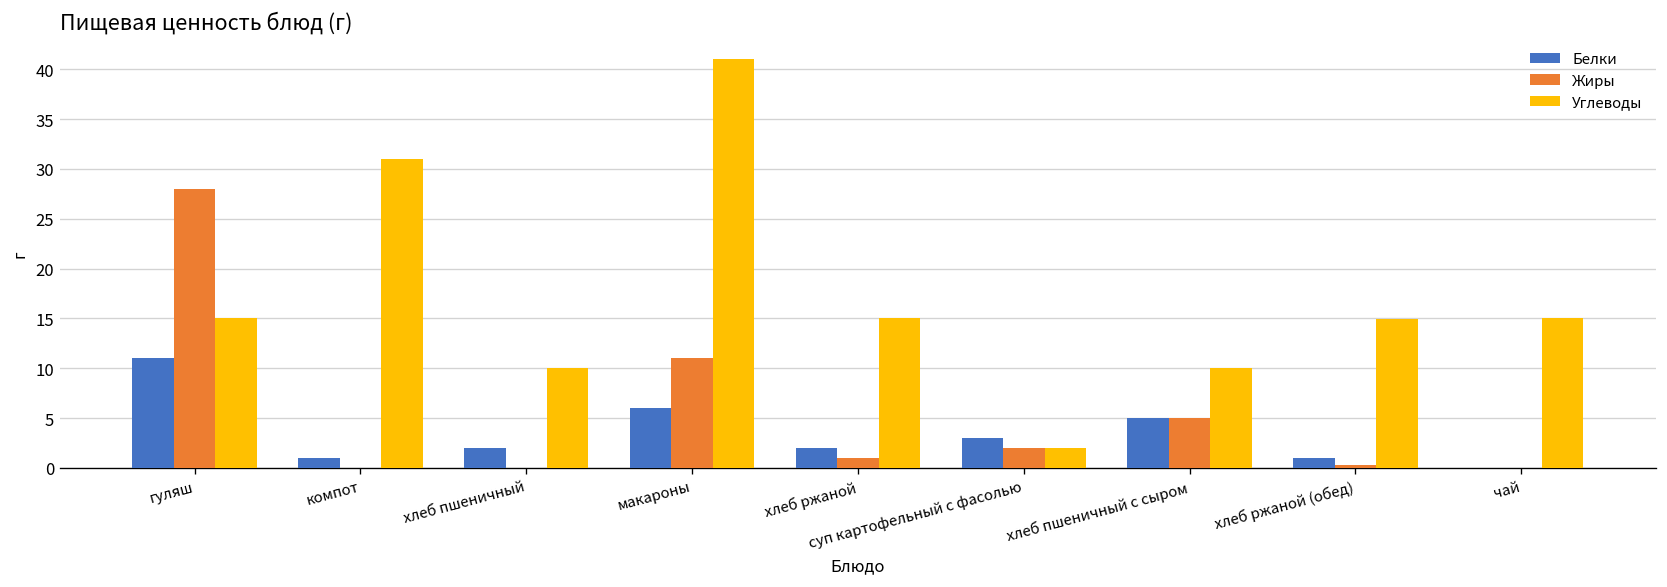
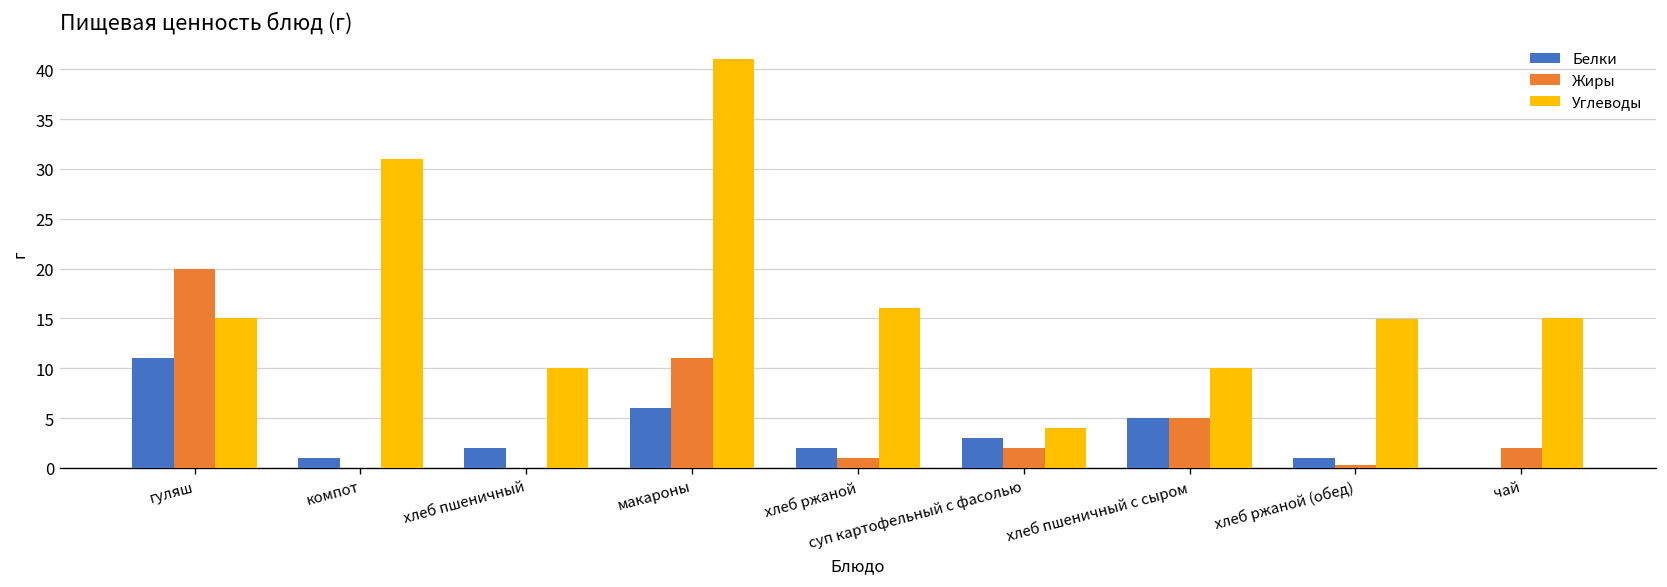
Жиры, гуляш: 28 -> 20
Углеводы, хлеб ржаной: 15 -> 16
Углеводы, суп картофельный с фасолью: 2 -> 4
Жиры, чай: 0 -> 2
